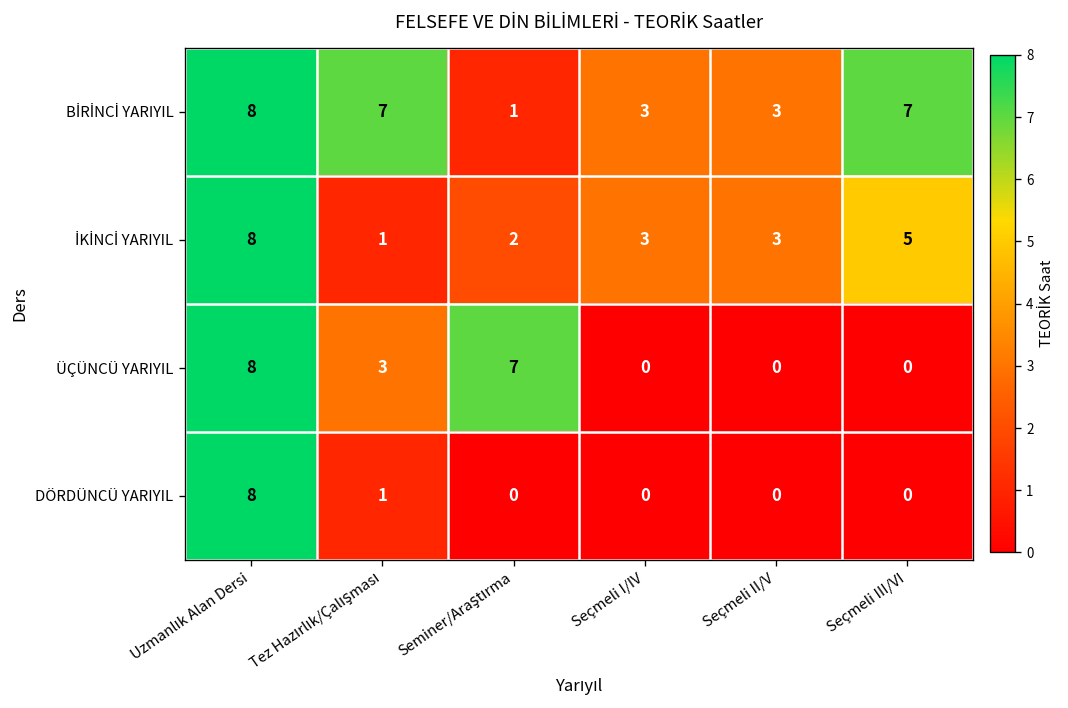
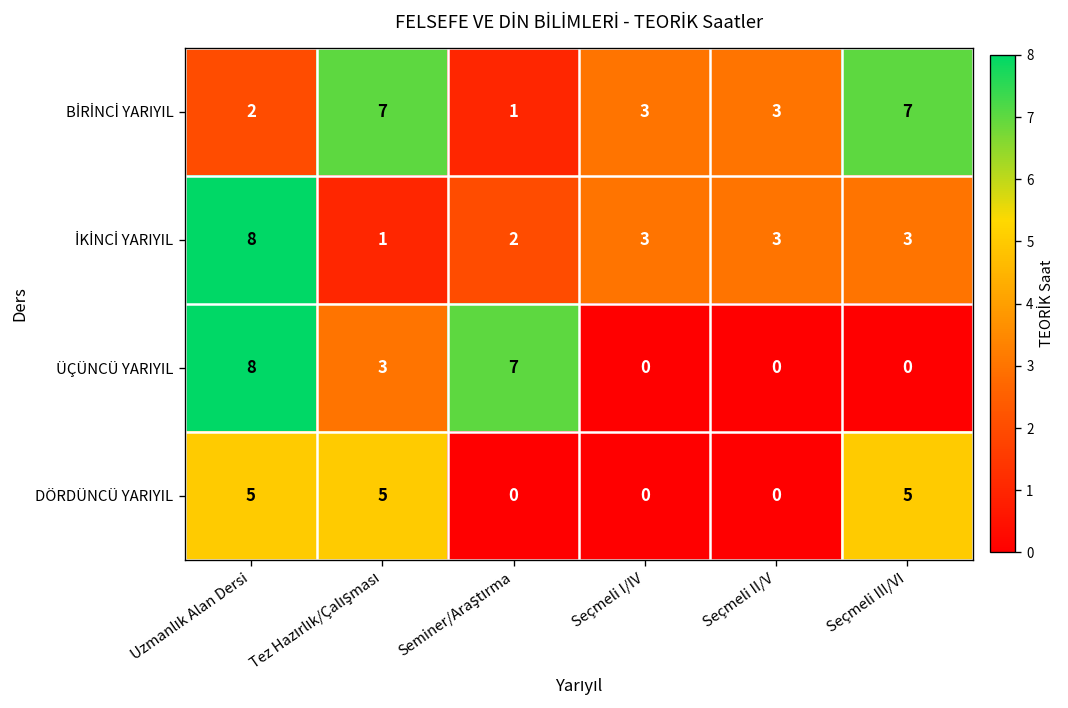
BİRİNCİ YARIYIL, Uzmanlık Alan Dersi: 8 -> 2
İKİNCİ YARIYIL, Seçmeli III/VI: 5 -> 3
DÖRDÜNCÜ YARIYIL, Uzmanlık Alan Dersi: 8 -> 5
DÖRDÜNCÜ YARIYIL, Tez Hazırlık/Çalışması: 1 -> 5
DÖRDÜNCÜ YARIYIL, Seçmeli III/VI: 0 -> 5
